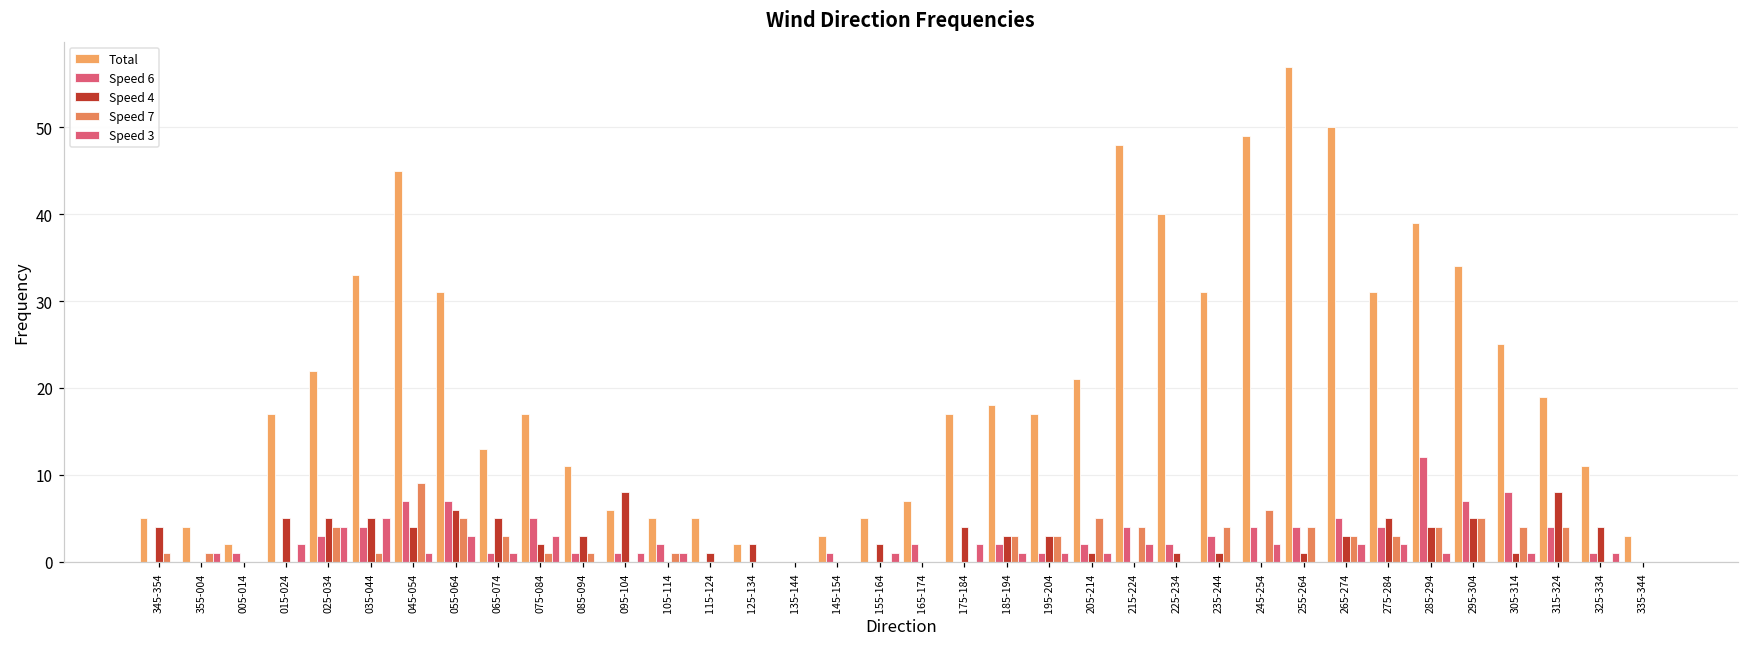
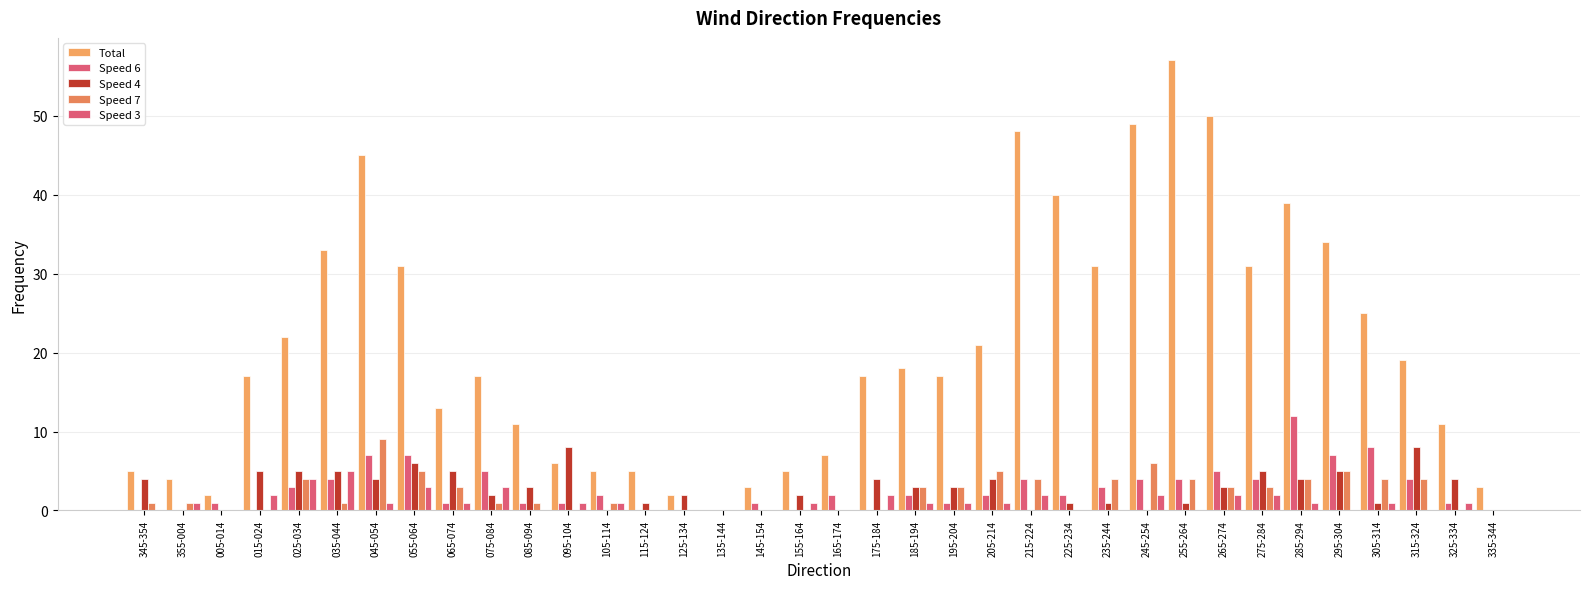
Speed 4, 205-214: 1 -> 4
